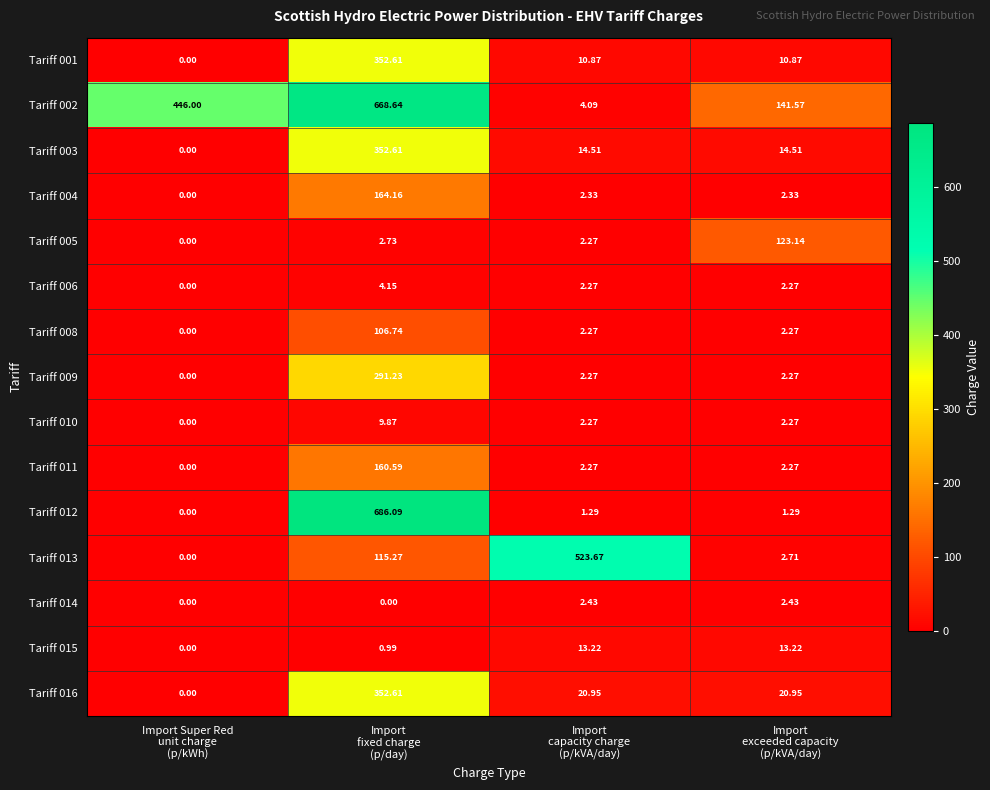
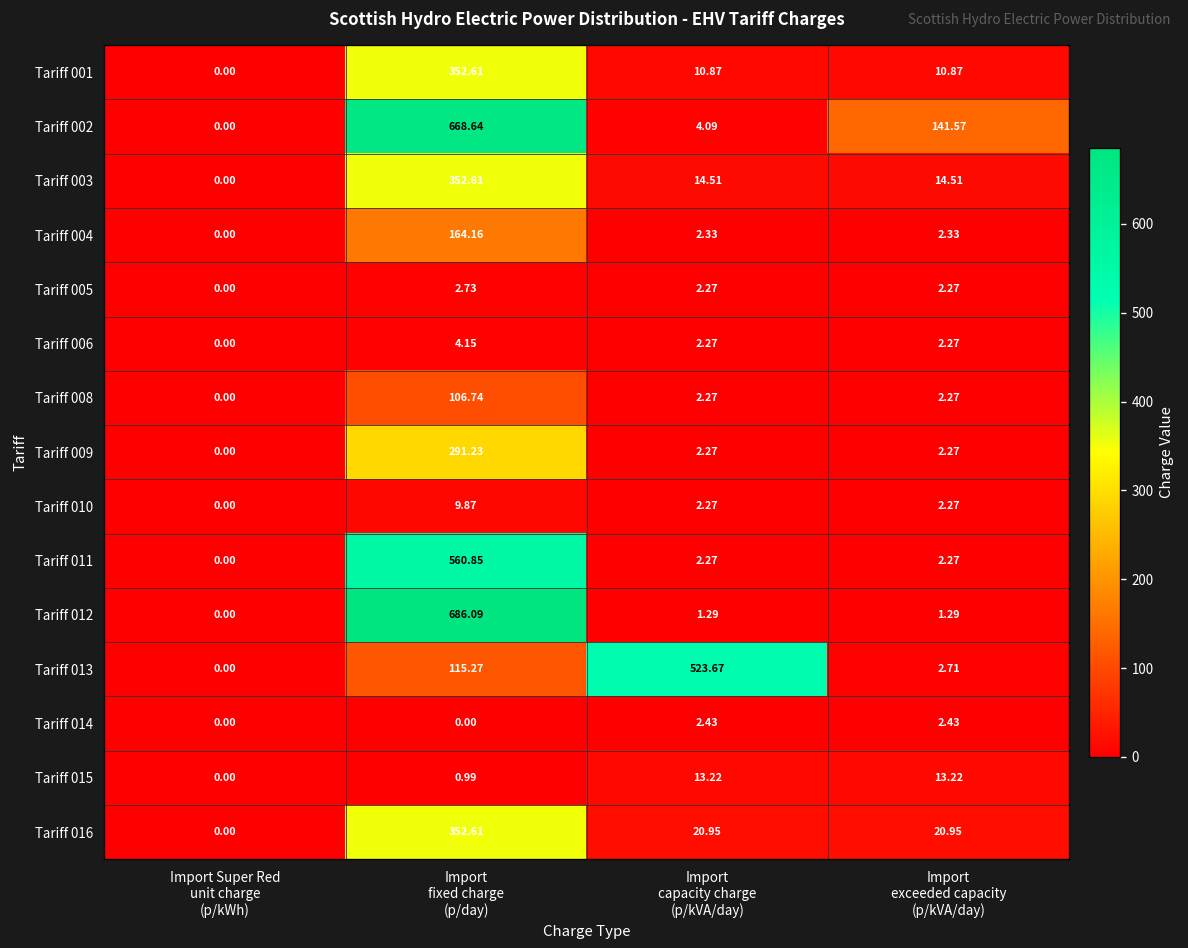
Tariff 002, Import Super Red unit charge (p/kWh): 446.00 -> 0.00
Tariff 005, Import exceeded capacity (p/kVA/day): 123.14 -> 2.27
Tariff 011, Import fixed charge (p/day): 160.59 -> 560.85
